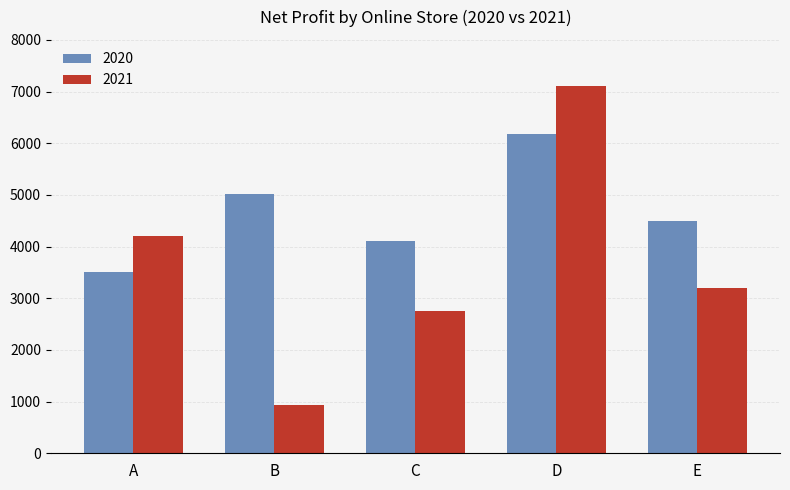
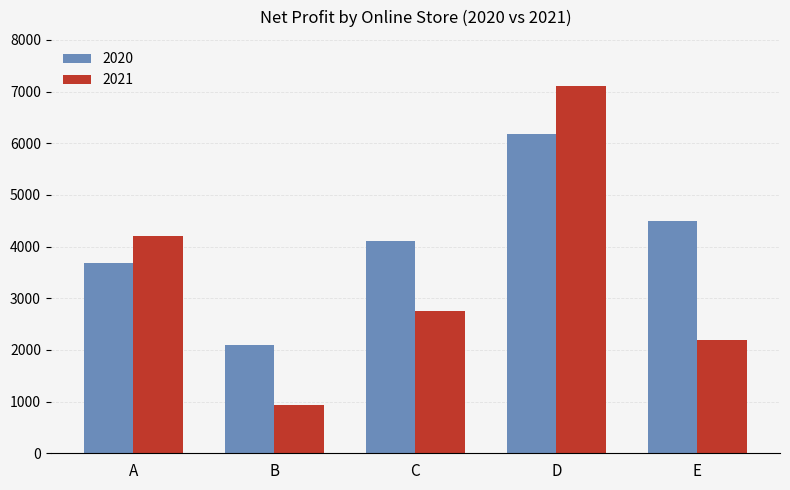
2020, A: 3500 -> 3700
2020, B: 5000 -> 2100
2021, E: 3200 -> 2200
